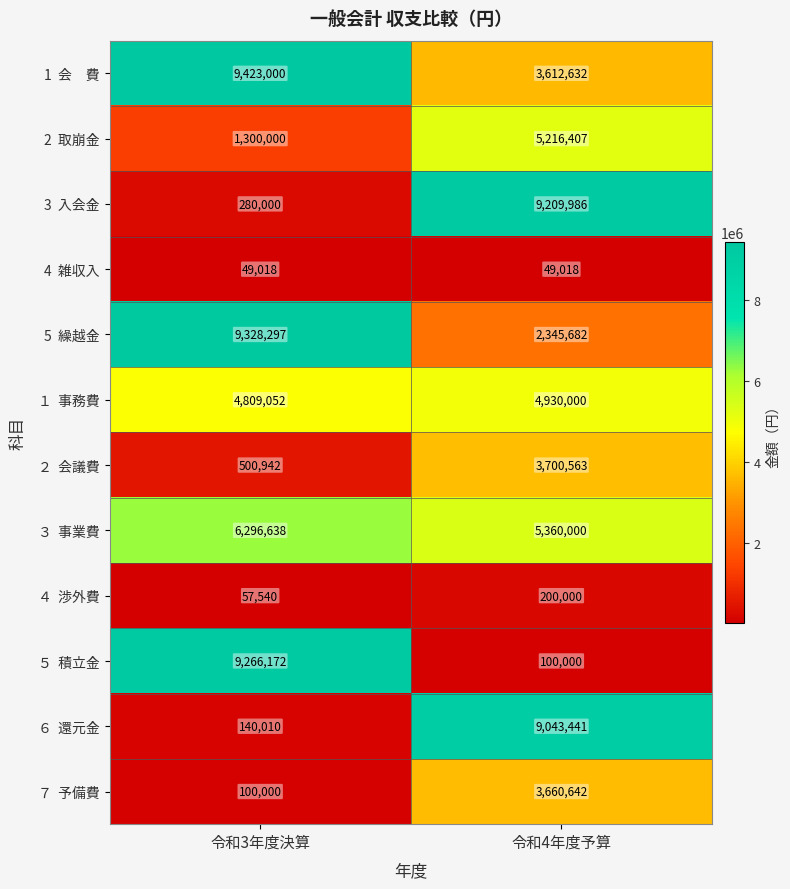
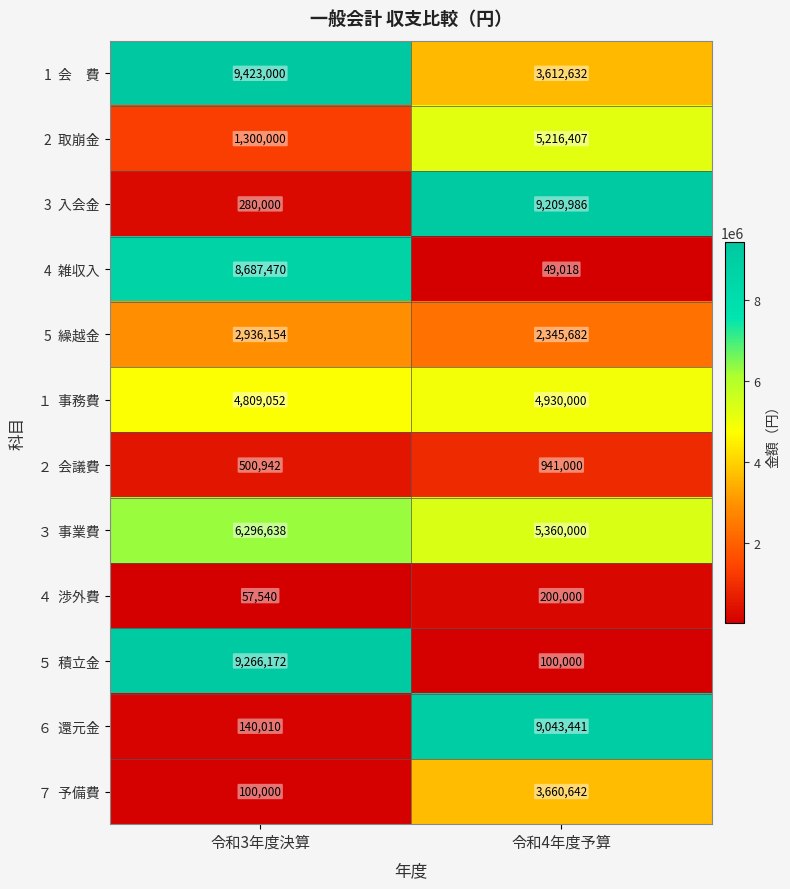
4 雑収入, 令和3年度決算: 49,018 -> 8,687,470
5 繰越金, 令和3年度決算: 9,328,297 -> 2,936,154
２ 会議費, 令和4年度予算: 3,700,563 -> 941,000
